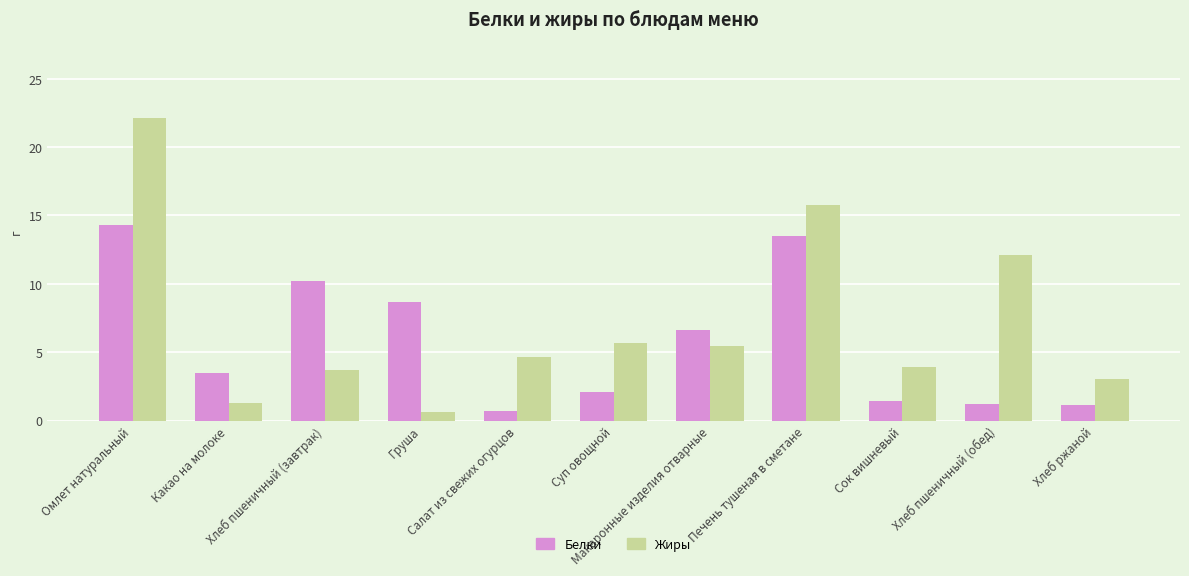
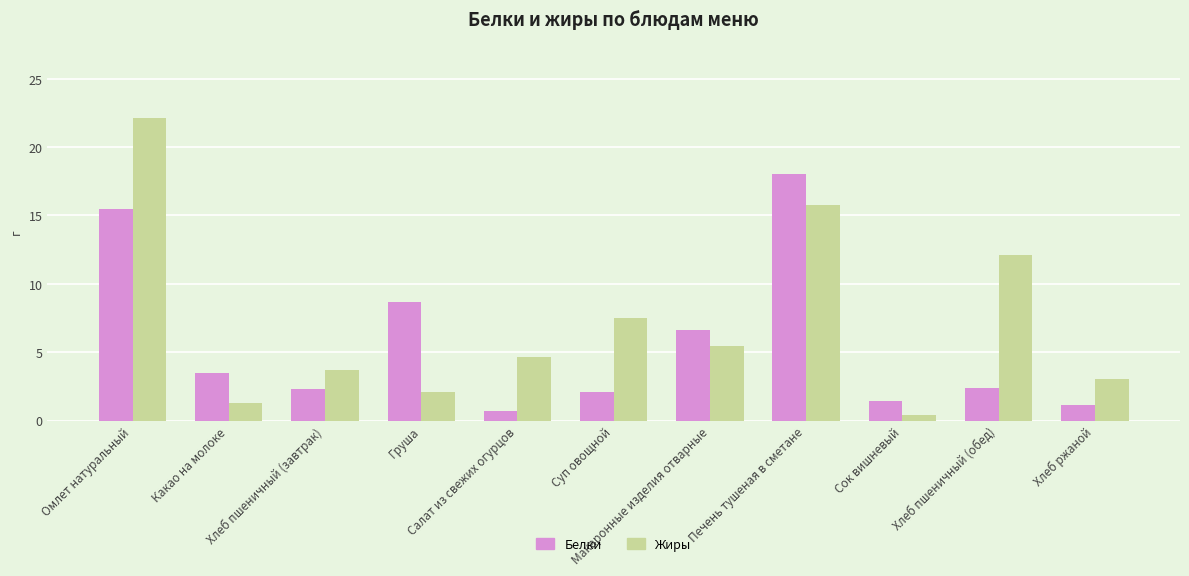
Белки, Омлет натуральный: 14.3 -> 15.5
Белки, Хлеб пшеничный (завтрак): 10.2 -> 2.3
Жиры, Груша: 0.6 -> 2.1
Жиры, Суп овощной: 5.7 -> 7.5
Белки, Печень тушеная в сметане: 13.5 -> 18.0
Жиры, Сок вишневый: 3.9 -> 0.4
Белки, Хлеб пшеничный (обед): 1.2 -> 2.4
